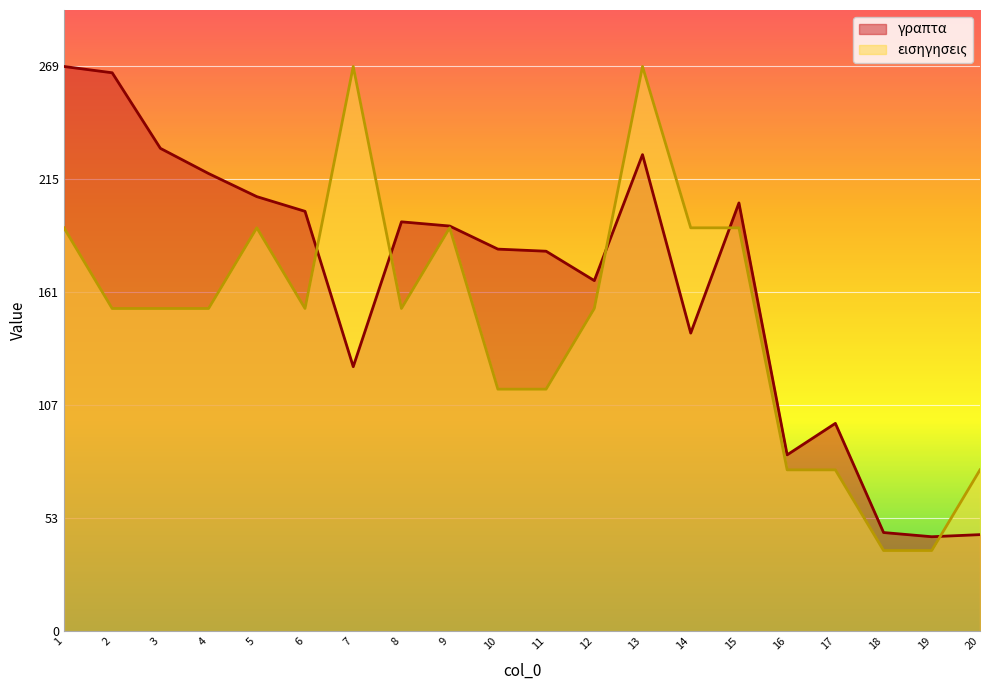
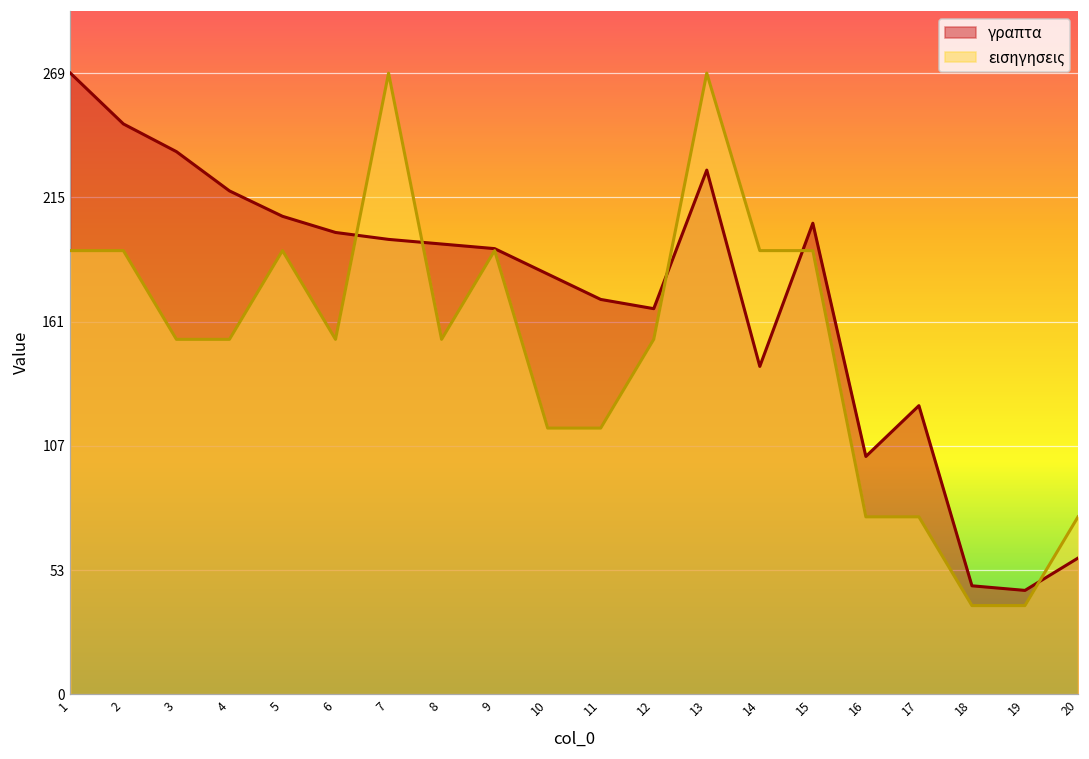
γραπτα, 2: 266 -> 247
εισηγησεις, 2: 154 -> 192
γραπτα, 3: 230 -> 235
γραπτα, 7: 126 -> 197
γραπτα, 11: 181 -> 171
γραπτα, 16: 84 -> 103
γραπτα, 17: 99 -> 125
γραπτα, 20: 46 -> 59
